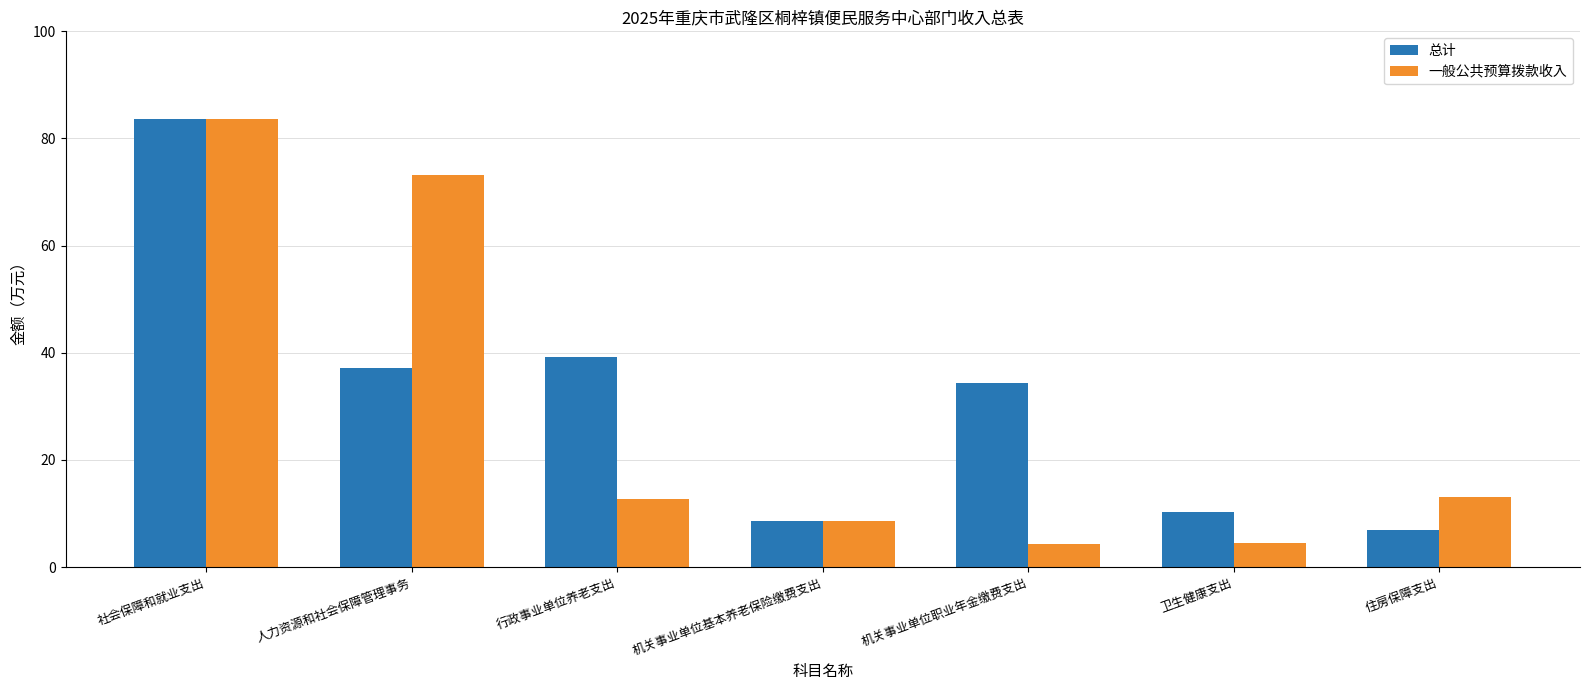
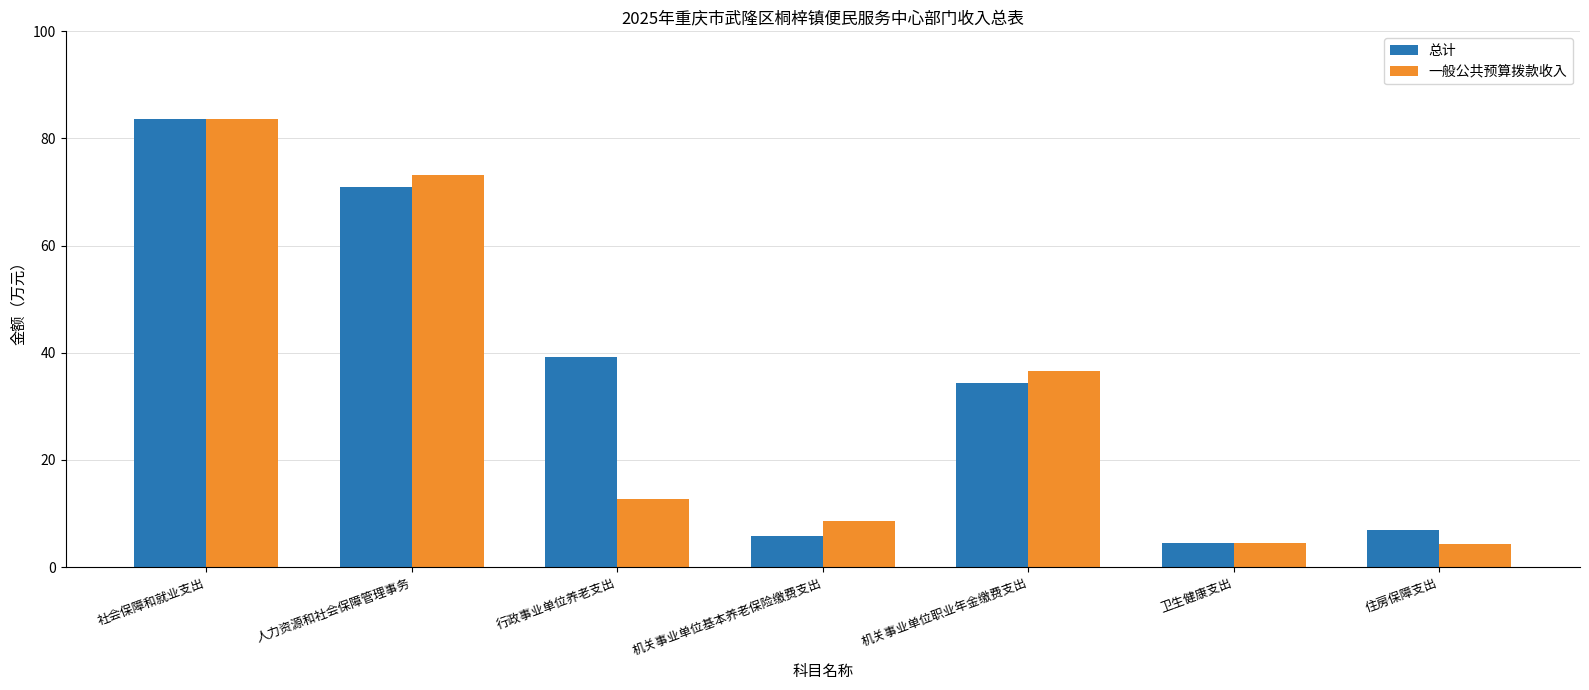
总计, 人力资源和社会保障管理事务: 37 -> 71
总计, 机关事业单位基本养老保险缴费支出: 9 -> 6
一般公共预算拨款收入, 机关事业单位职业年金缴费支出: 4 -> 37
总计, 卫生健康支出: 10 -> 4
一般公共预算拨款收入, 住房保障支出: 13 -> 4
